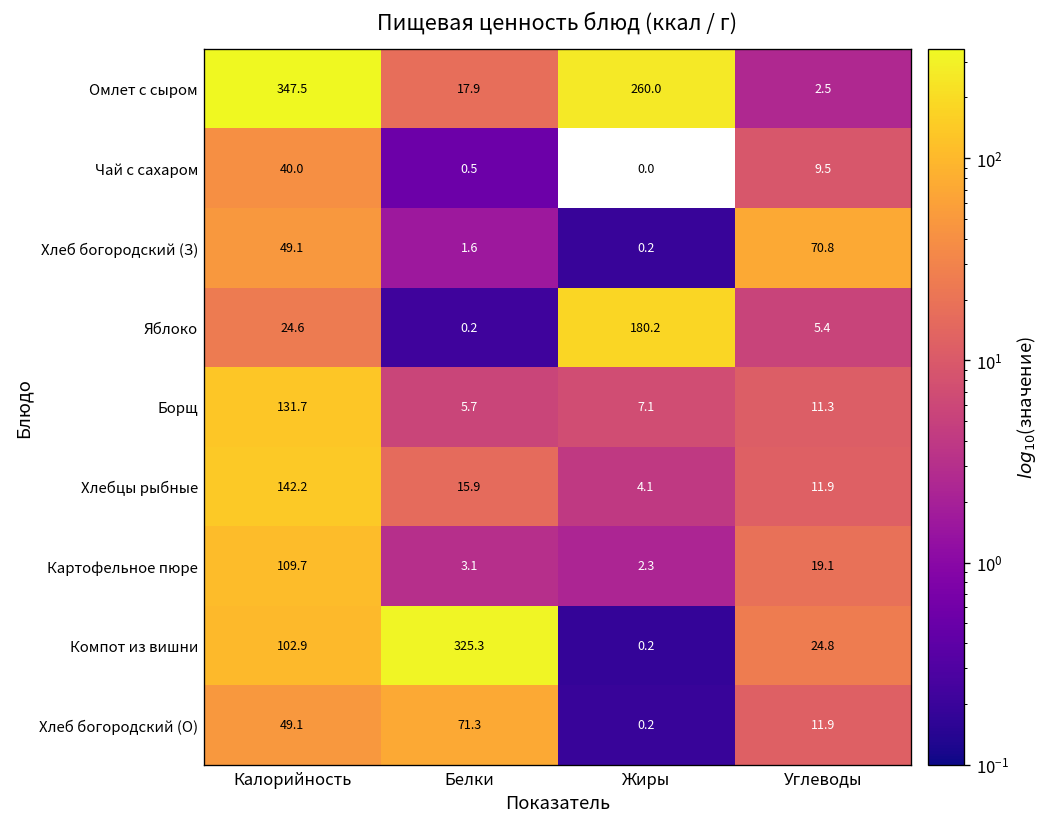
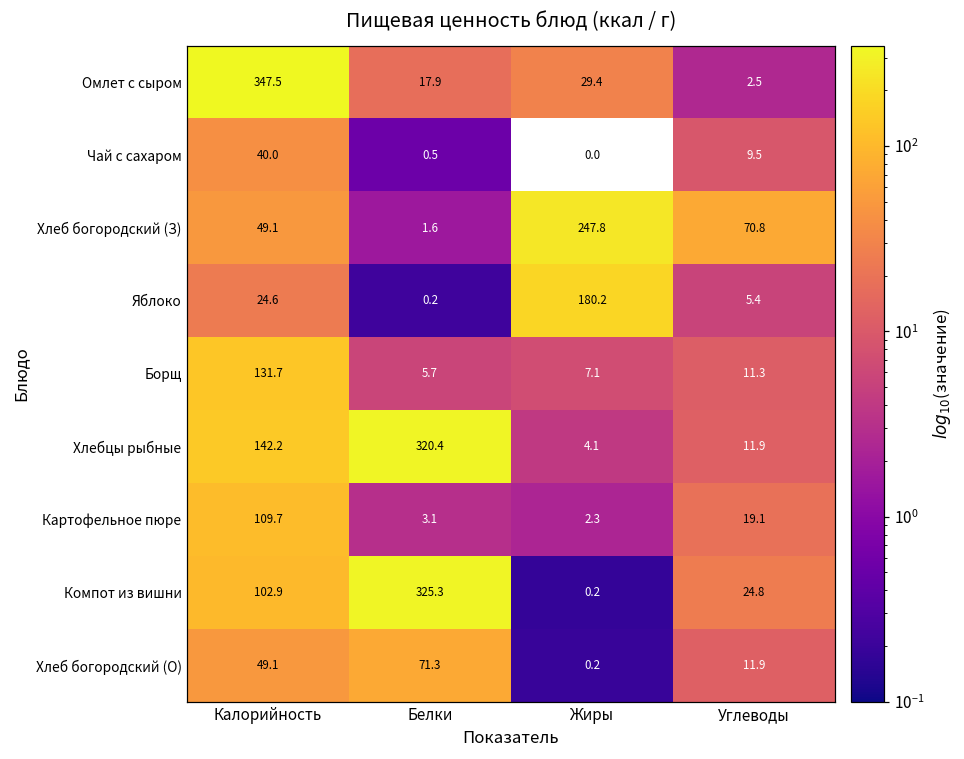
Омлет с сыром, Жиры: 260.0 -> 29.4
Хлеб богородский (З), Жиры: 0.2 -> 247.8
Хлебцы рыбные, Белки: 15.9 -> 320.4
